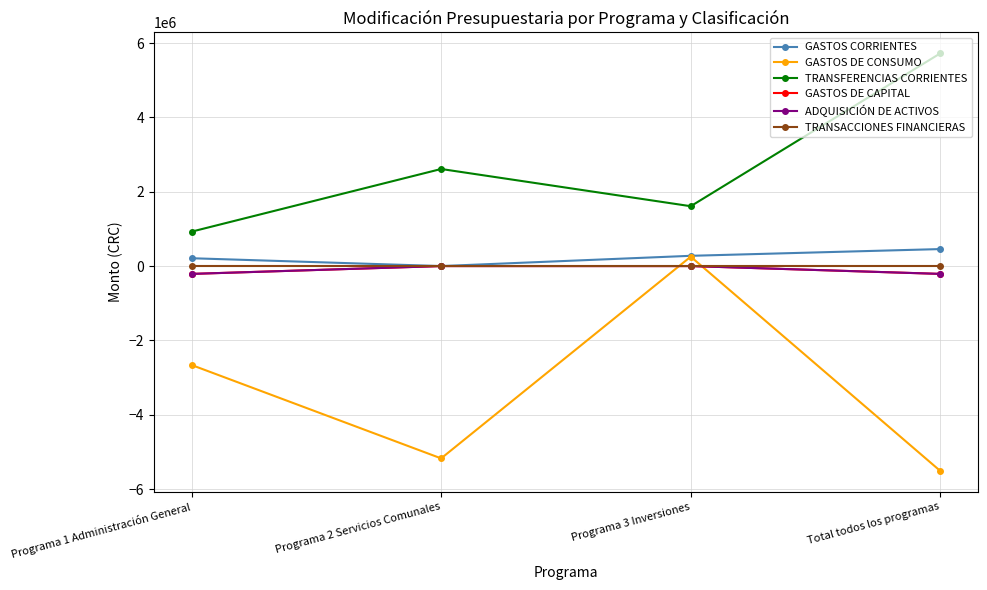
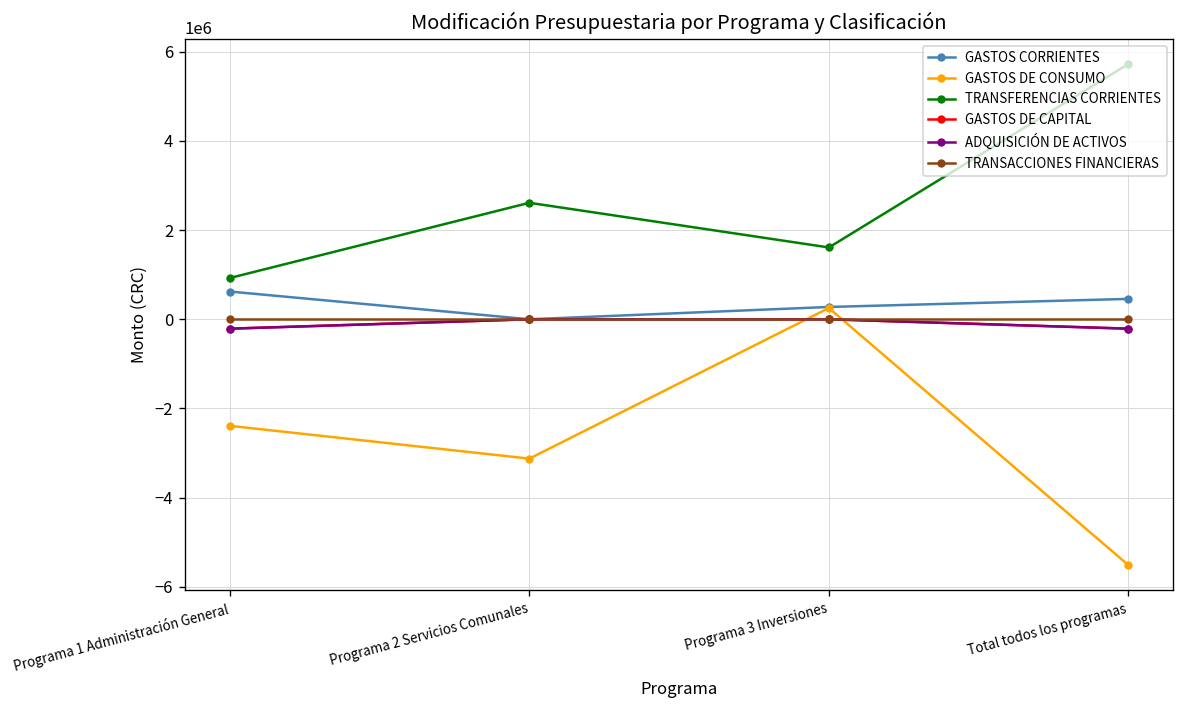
GASTOS CORRIENTES, Programa 1 Administración General: 200000 -> 600000
GASTOS DE CONSUMO, Programa 1 Administración General: -2700000 -> -2400000
GASTOS DE CONSUMO, Programa 2 Servicios Comunales: -5200000 -> -3100000
